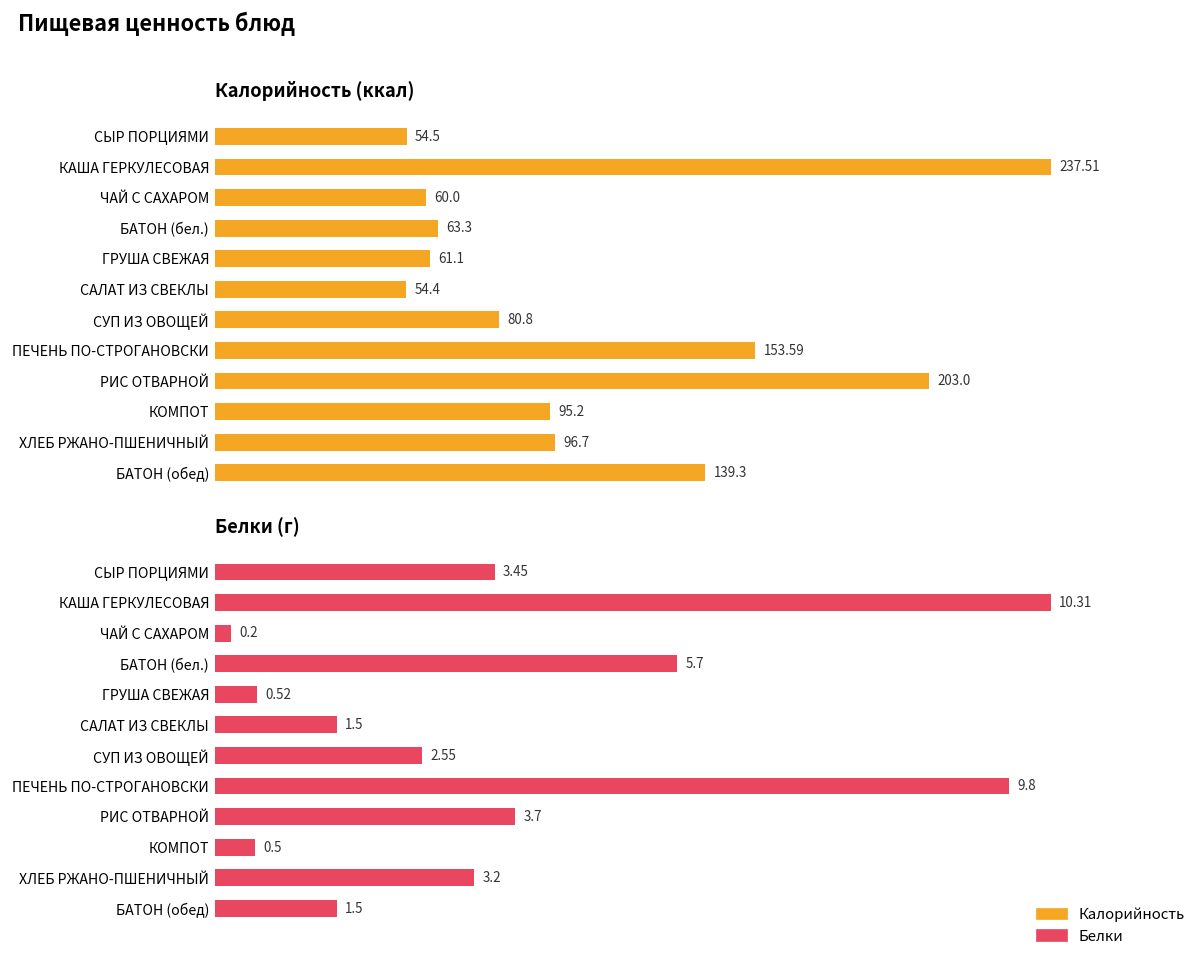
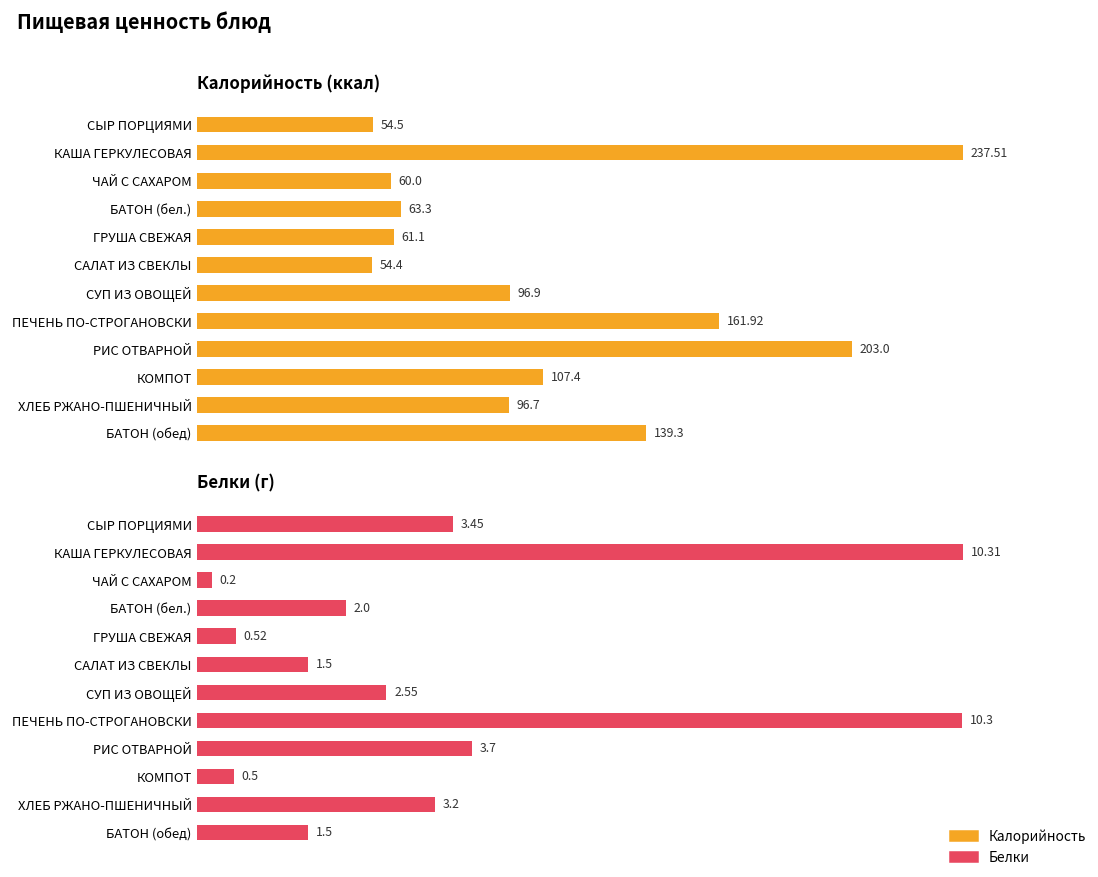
Калорийность (ккал), СУП ИЗ ОВОЩЕЙ: 80.8 -> 96.9
Калорийность (ккал), ПЕЧЕНЬ ПО-СТРОГАНОВСКИ: 153.59 -> 161.92
Калорийность (ккал), КОМПОТ: 95.2 -> 107.4
Белки (г), БАТОН (бел.): 5.7 -> 2.0
Белки (г), ПЕЧЕНЬ ПО-СТРОГАНОВСКИ: 9.8 -> 10.3
